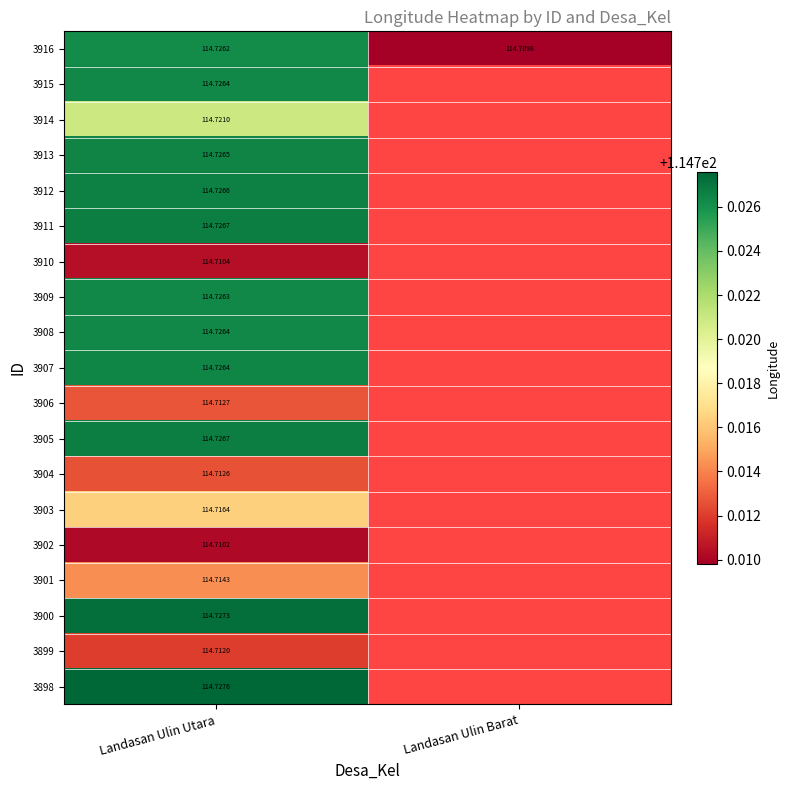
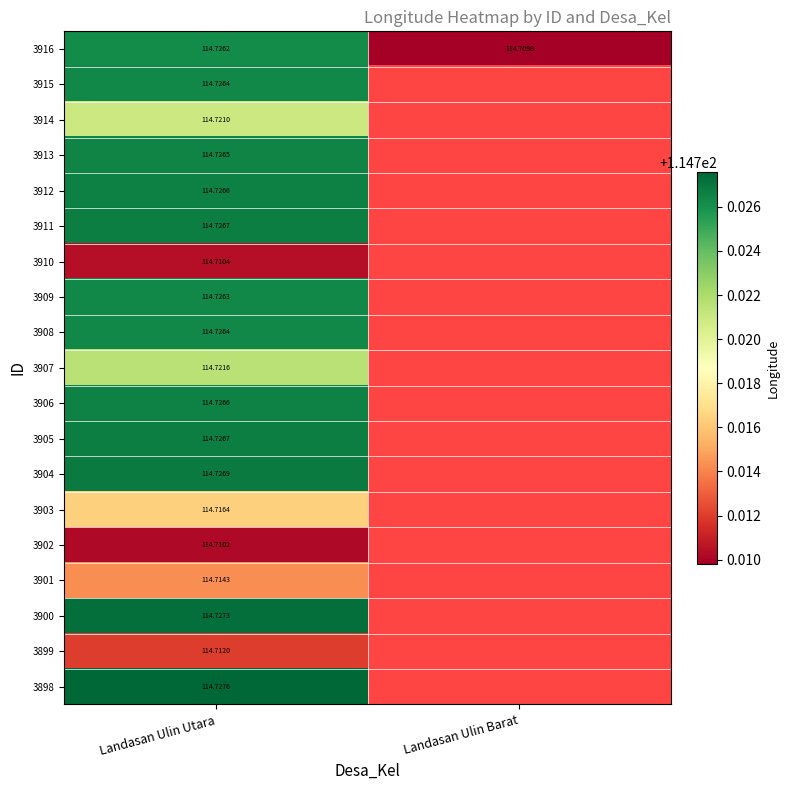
3907, Landasan Ulin Utara: 114.7264 -> 114.7216
3906, Landasan Ulin Utara: 114.7127 -> 114.7266
3904, Landasan Ulin Utara: 114.7126 -> 114.7269
